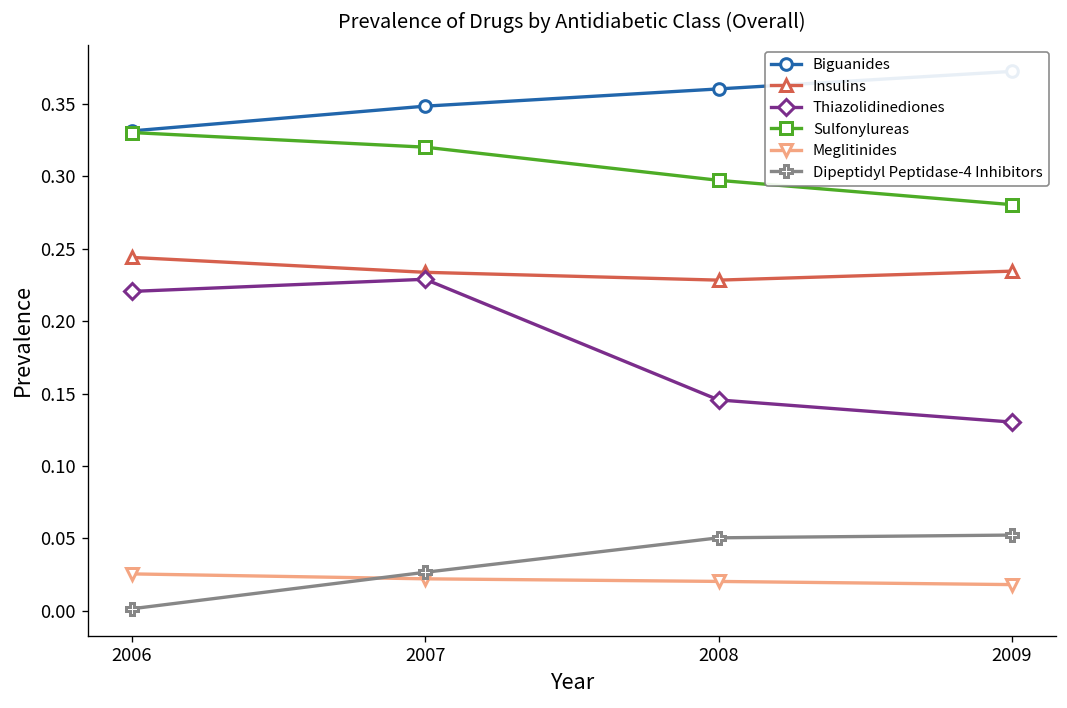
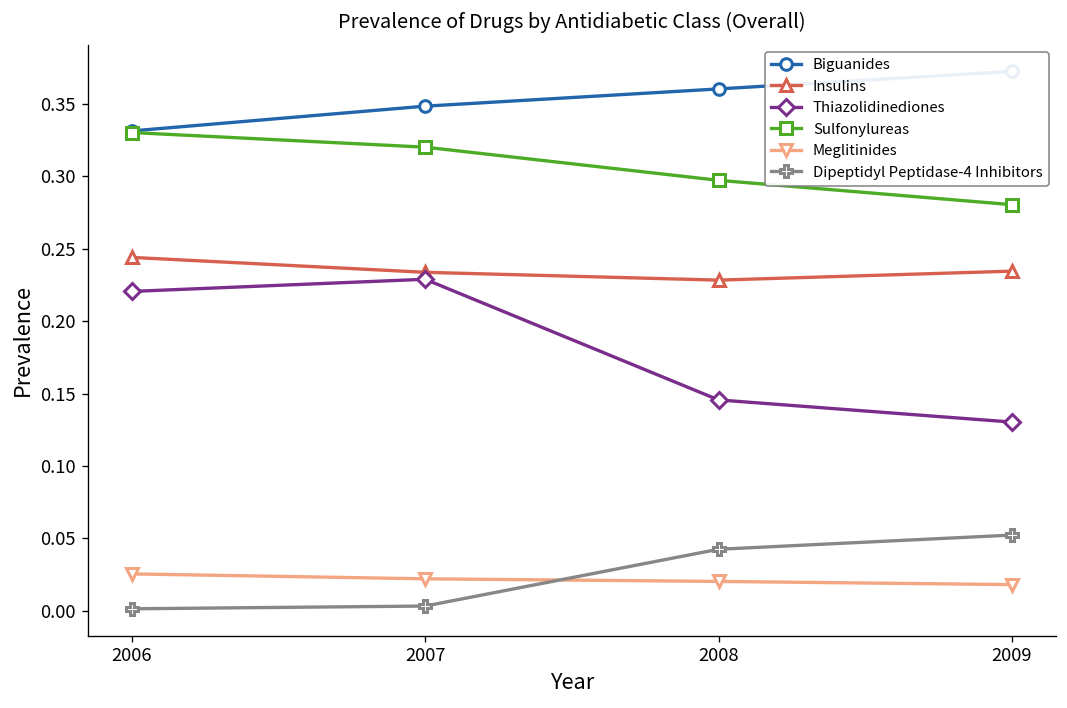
Dipeptidyl Peptidase-4 Inhibitors, 2007: 0.027 -> 0.003
Dipeptidyl Peptidase-4 Inhibitors, 2008: 0.050 -> 0.043
